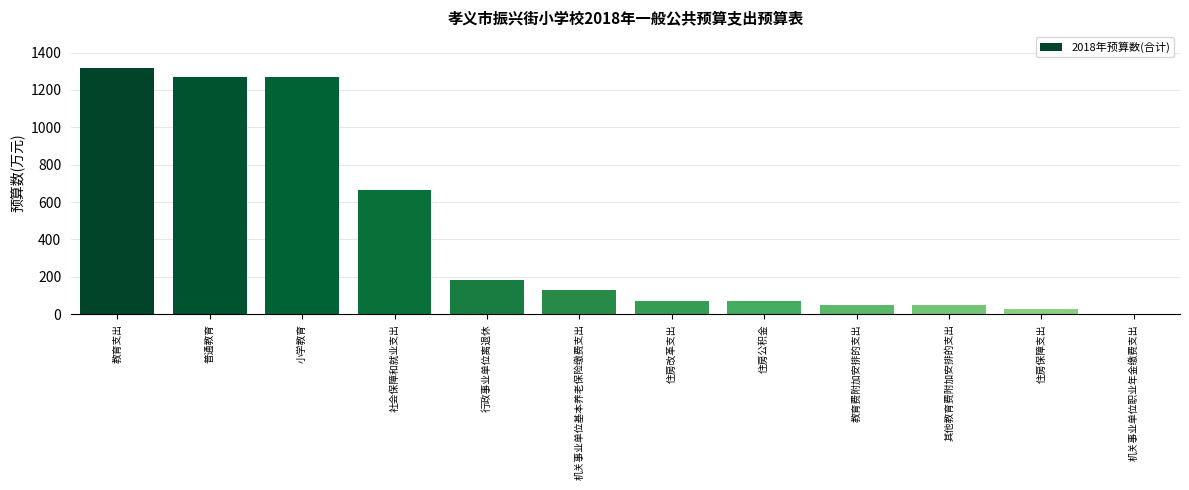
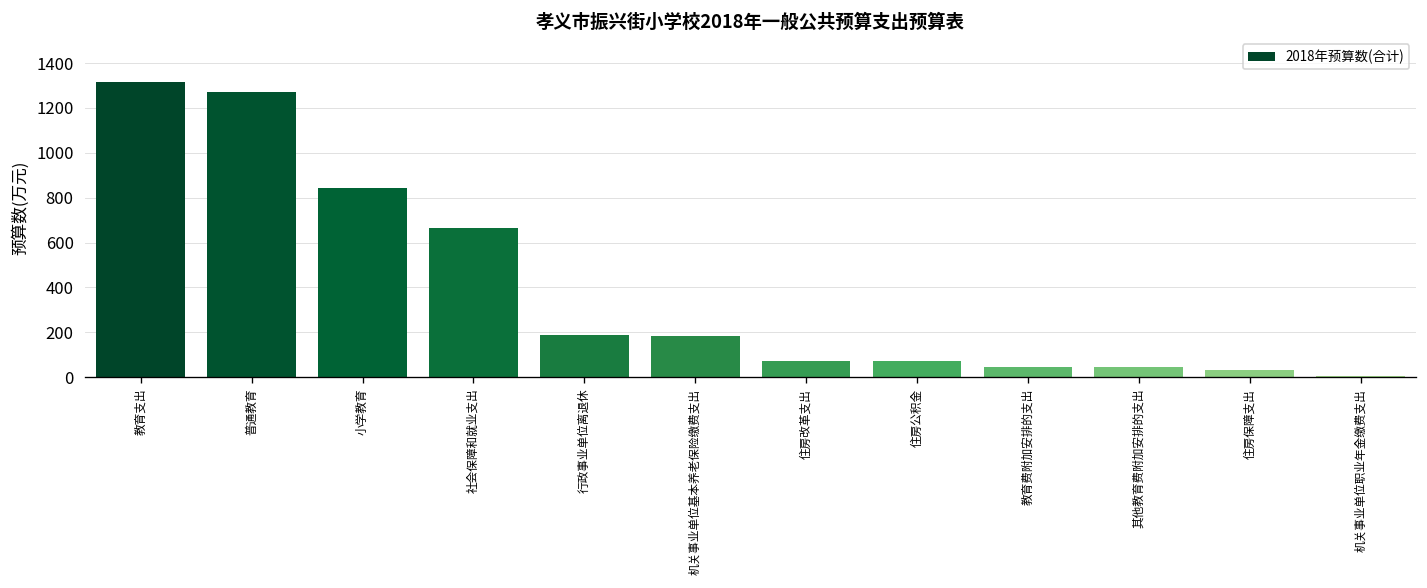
小学教育: 1270 -> 840
机关事业单位基本养老保险缴费支出: 130 -> 180
